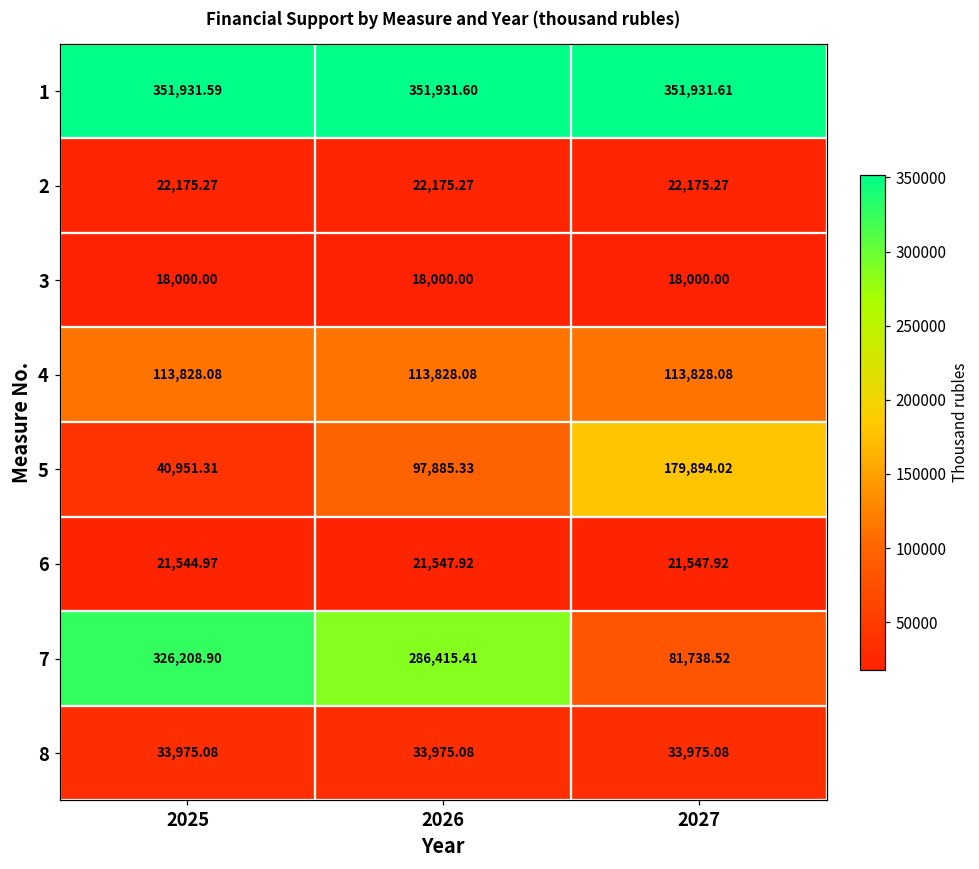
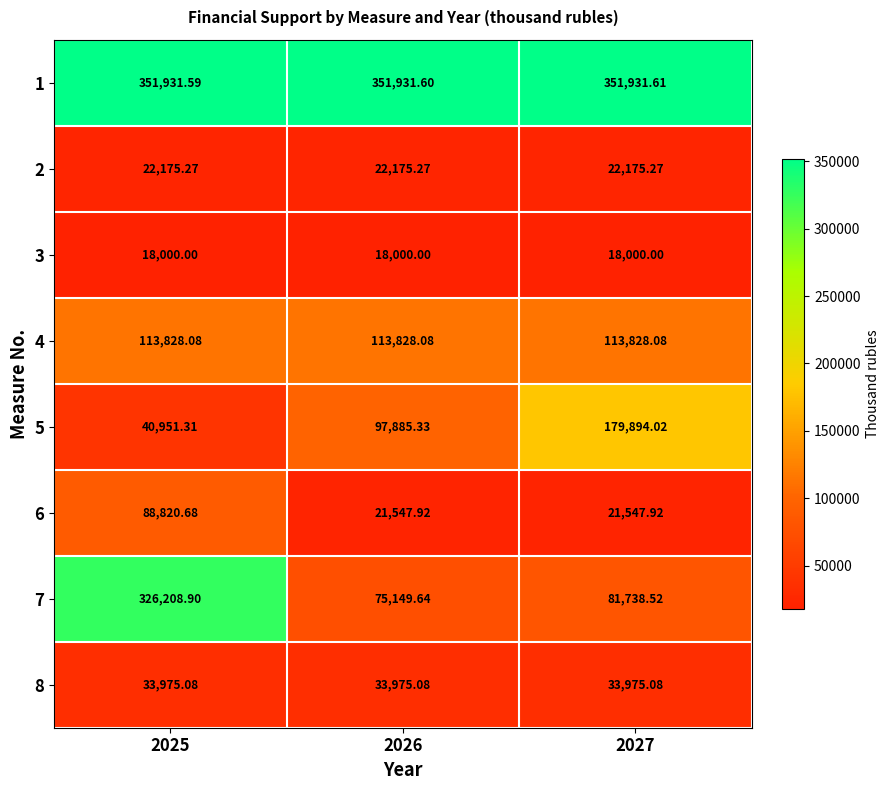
6, 2025: 21,544.97 -> 88,820.68
7, 2026: 286,415.41 -> 75,149.64
